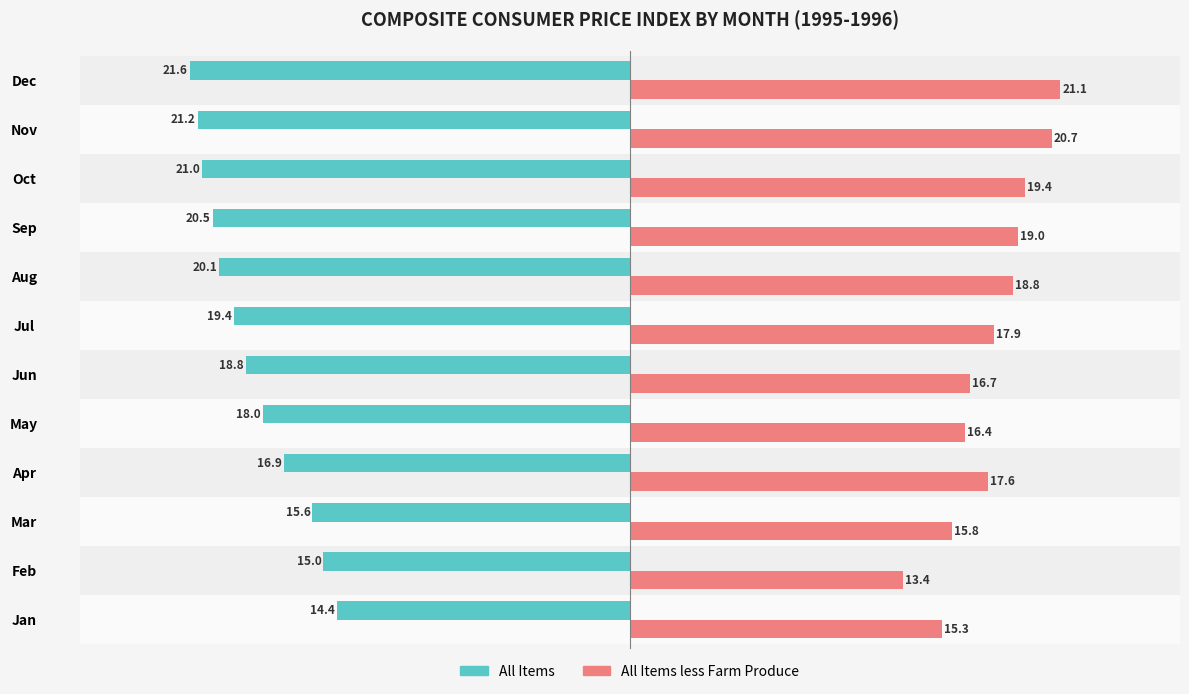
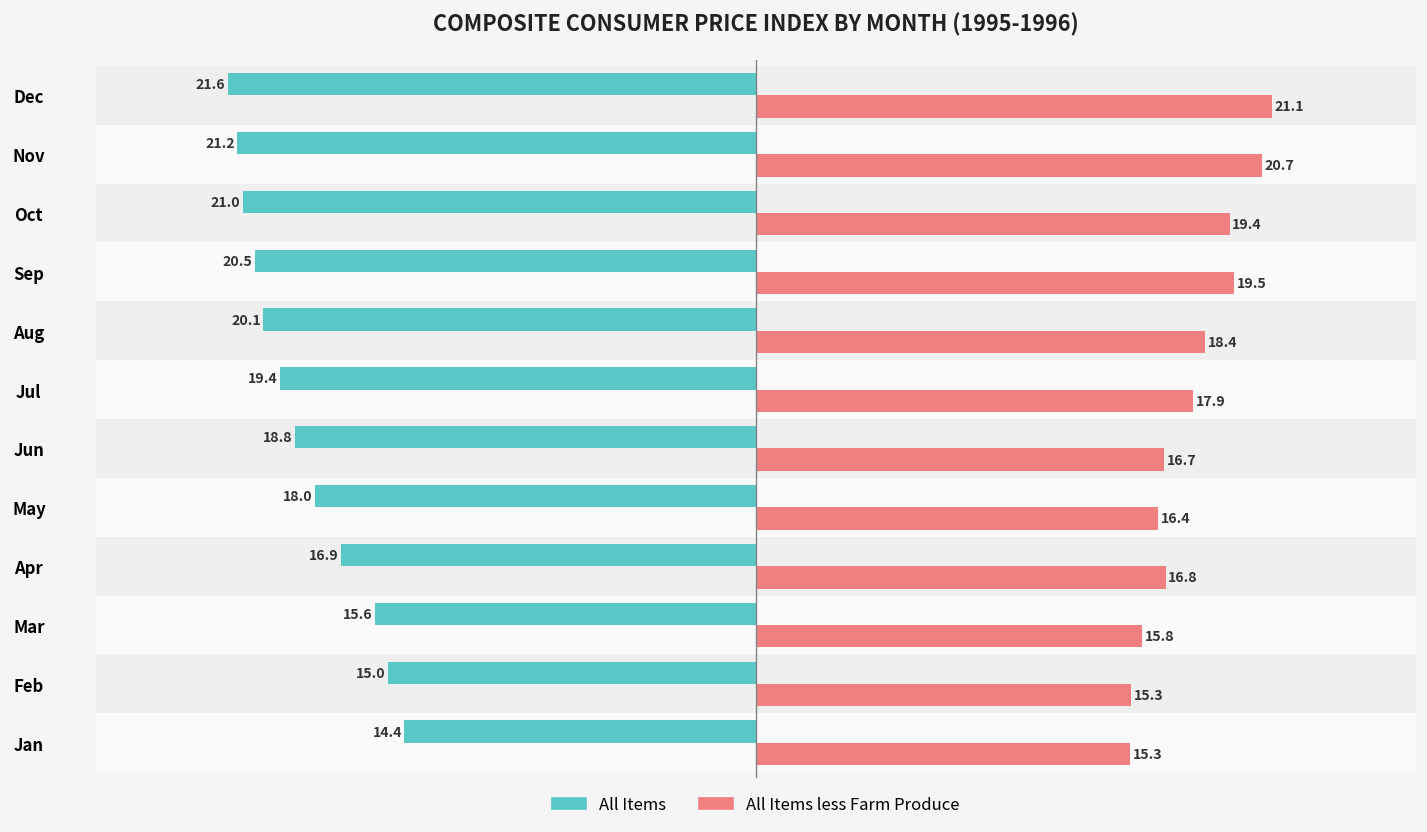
All Items less Farm Produce, Sep: 19.0 -> 19.5
All Items less Farm Produce, Aug: 18.8 -> 18.4
All Items less Farm Produce, Apr: 17.6 -> 16.8
All Items less Farm Produce, Feb: 13.4 -> 15.3
